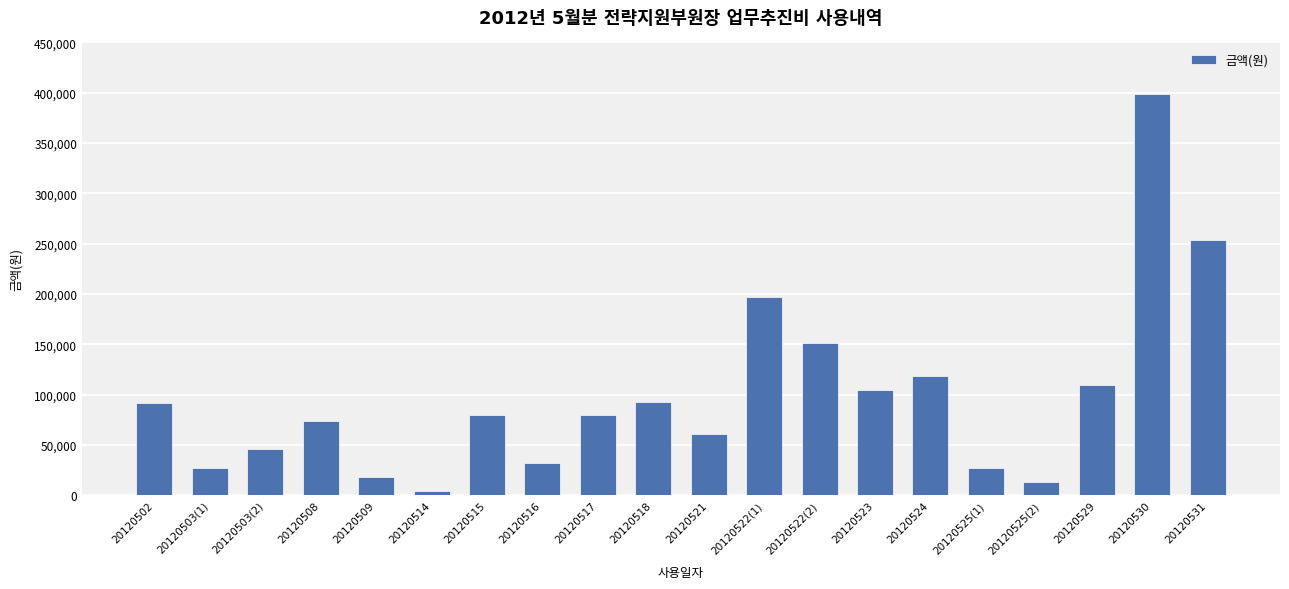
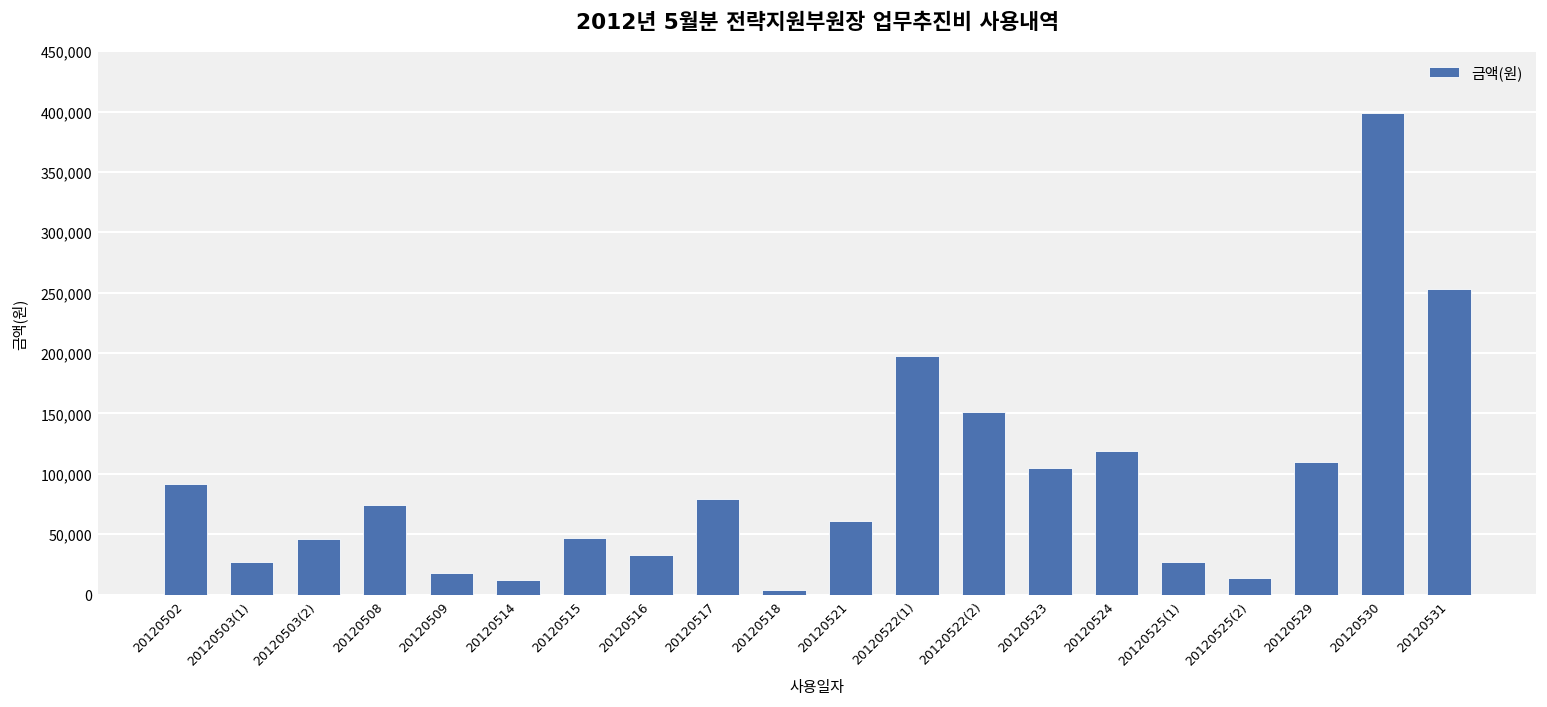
20120514: 4,000 -> 12,000
20120515: 80,000 -> 47,000
20120518: 92,000 -> 4,000
